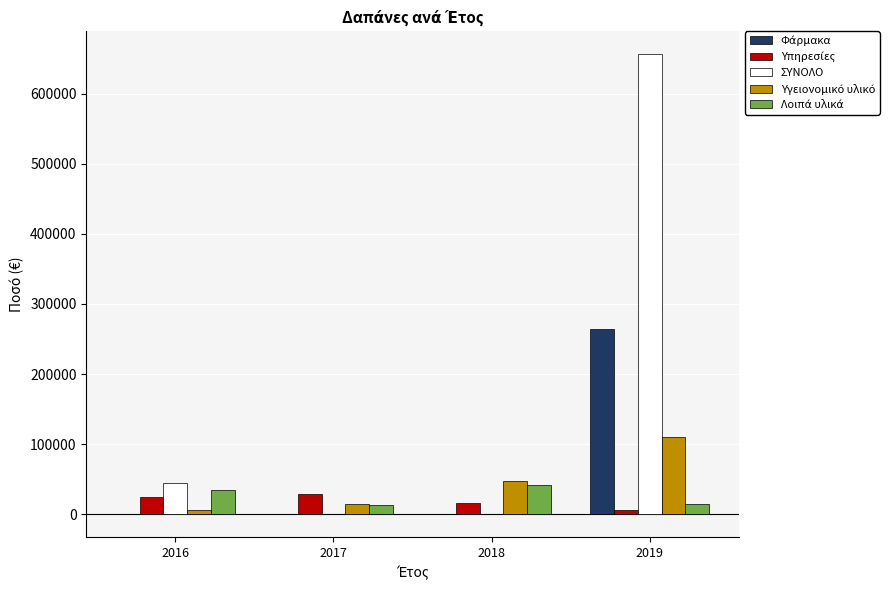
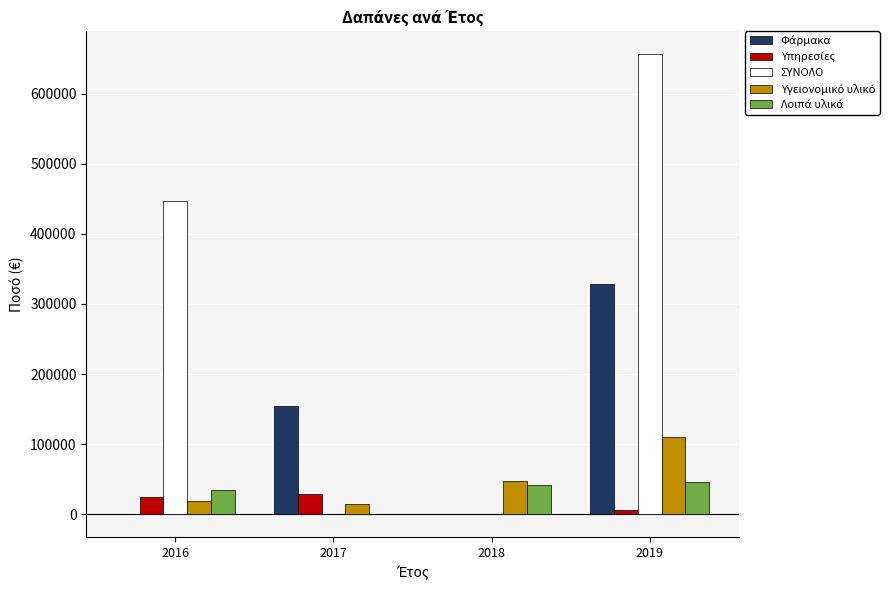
ΣΥΝΟΛΟ, 2016: 40000 -> 450000
Υγειονομικό υλικό, 2016: 10000 -> 20000
Φάρμακα, 2017: 0 -> 150000
Λοιπά υλικά, 2017: 10000 -> 0
Υπηρεσίες, 2018: 20000 -> 0
Φάρμακα, 2019: 260000 -> 330000
Λοιπά υλικά, 2019: 10000 -> 50000
